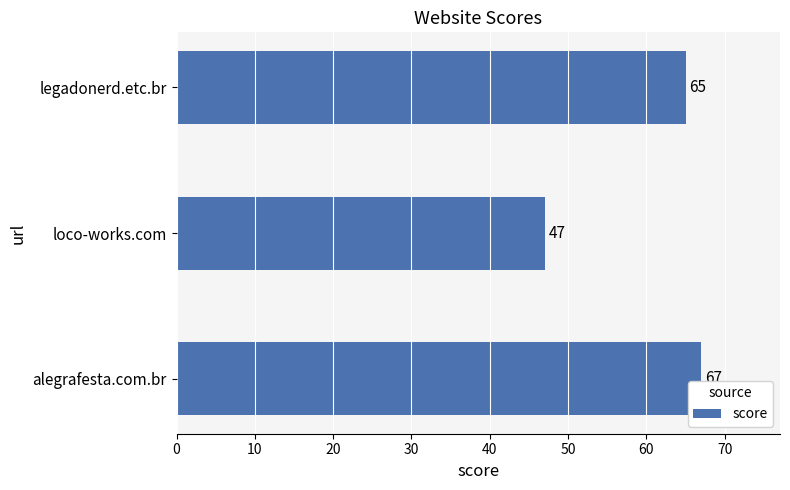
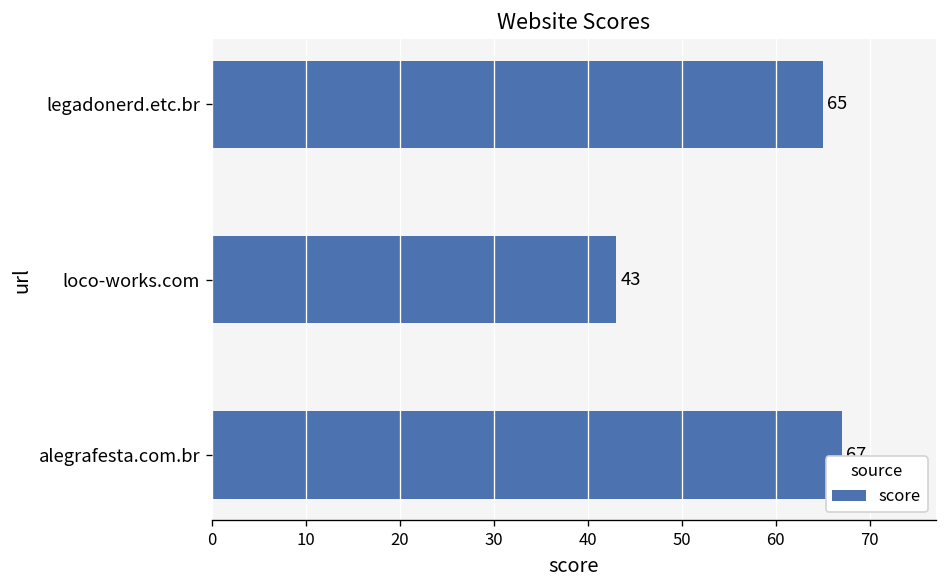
loco-works.com: 47 -> 43
